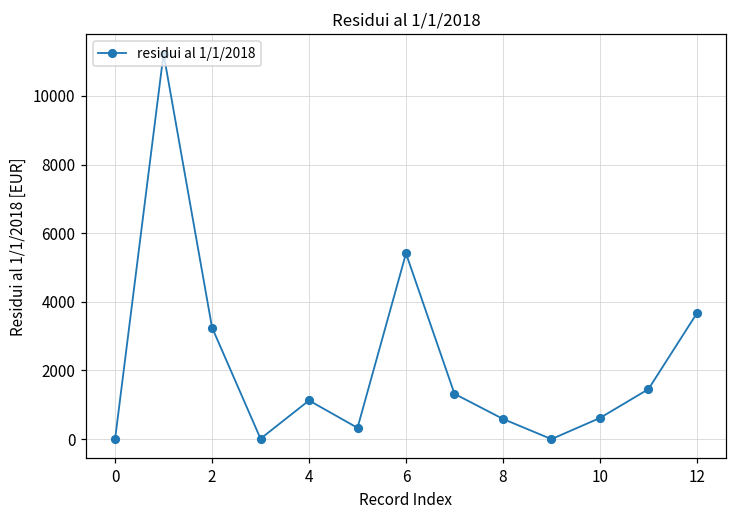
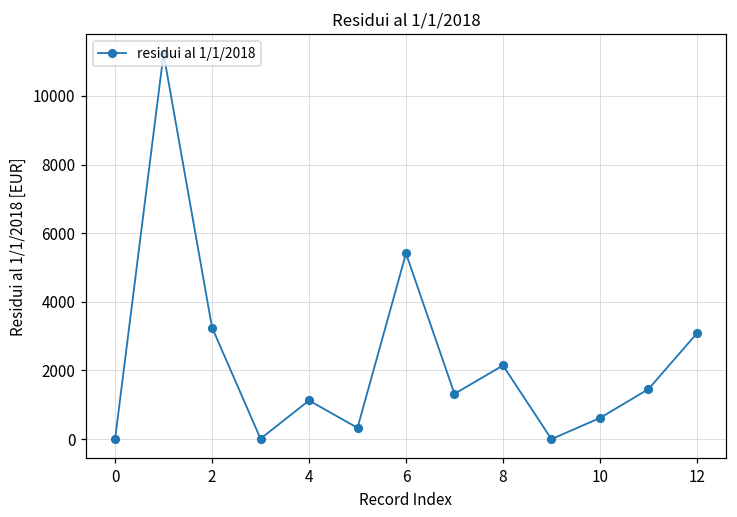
8: 600 -> 2100
12: 3700 -> 3100
